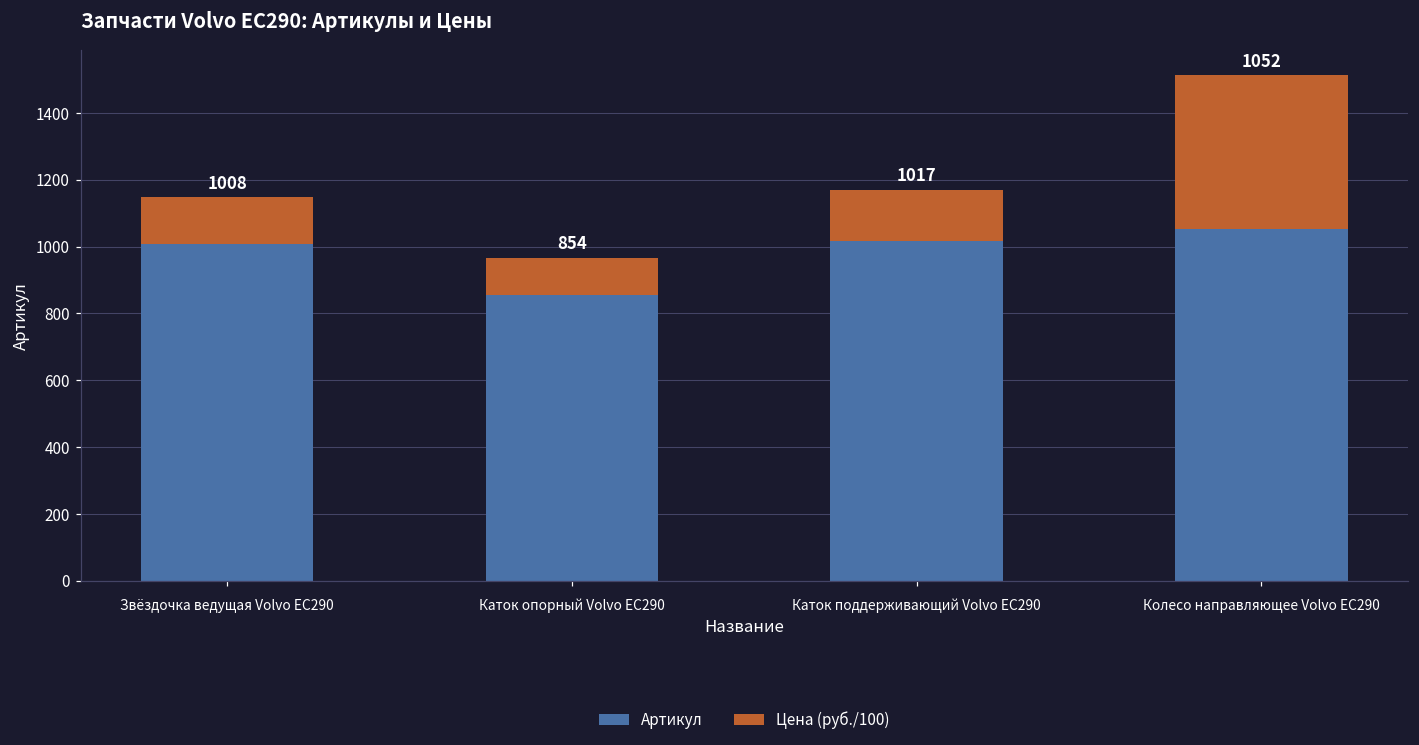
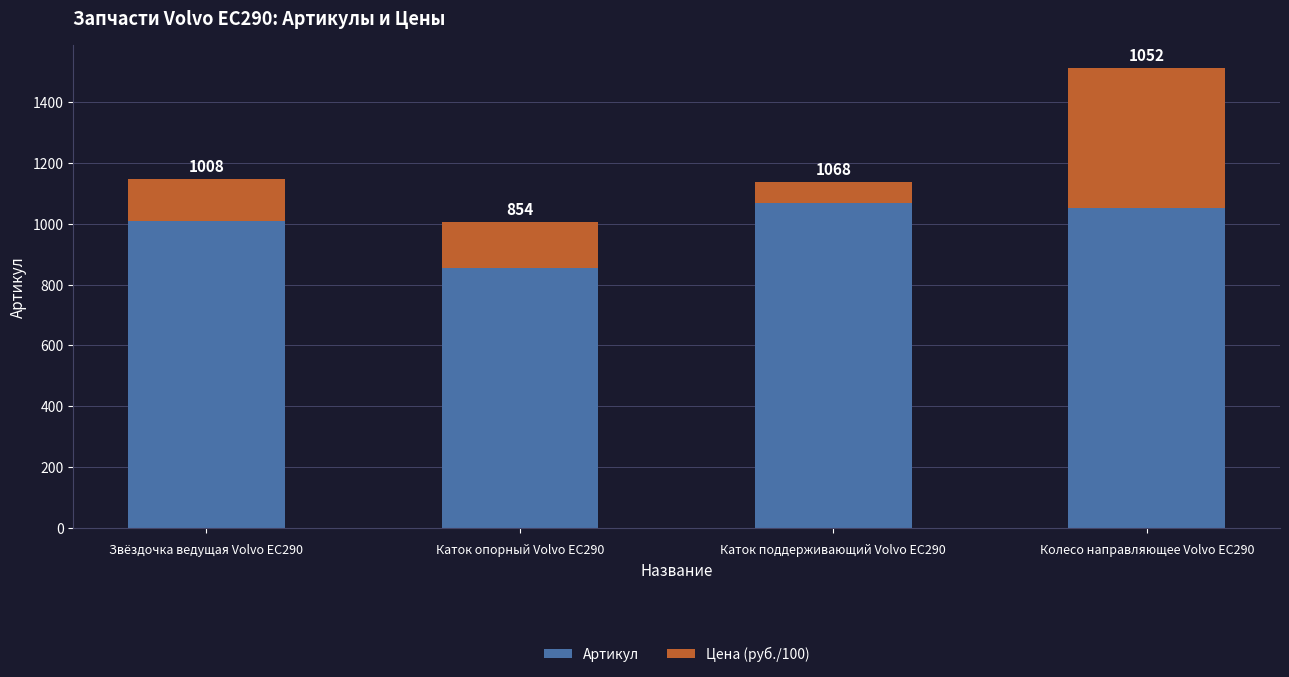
Цена (руб./100), Каток опорный Volvo EC290: 110 -> 150
Артикул, Каток поддерживающий Volvo EC290: 1017 -> 1068
Цена (руб./100), Каток поддерживающий Volvo EC290: 150 -> 70
